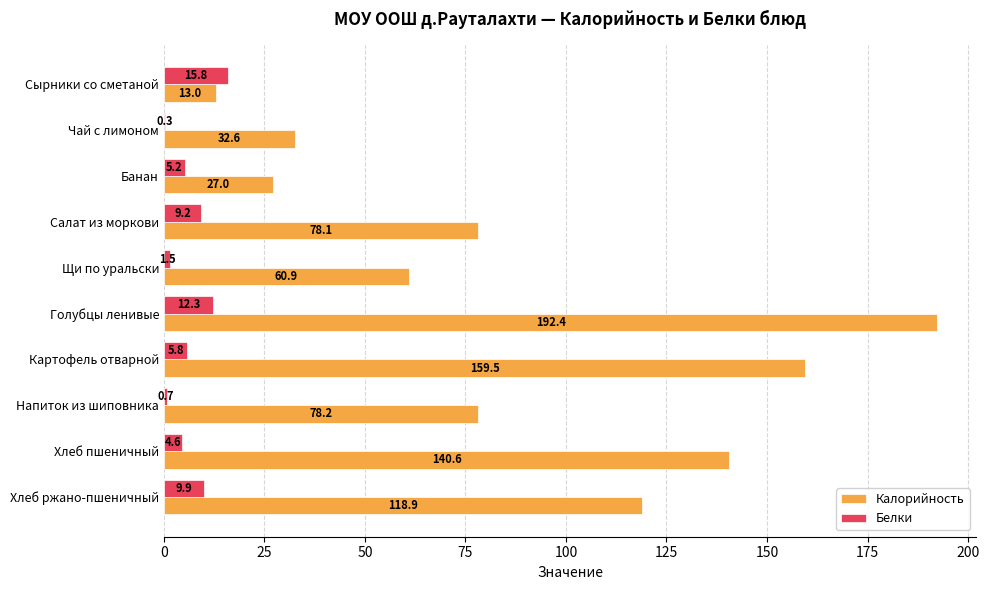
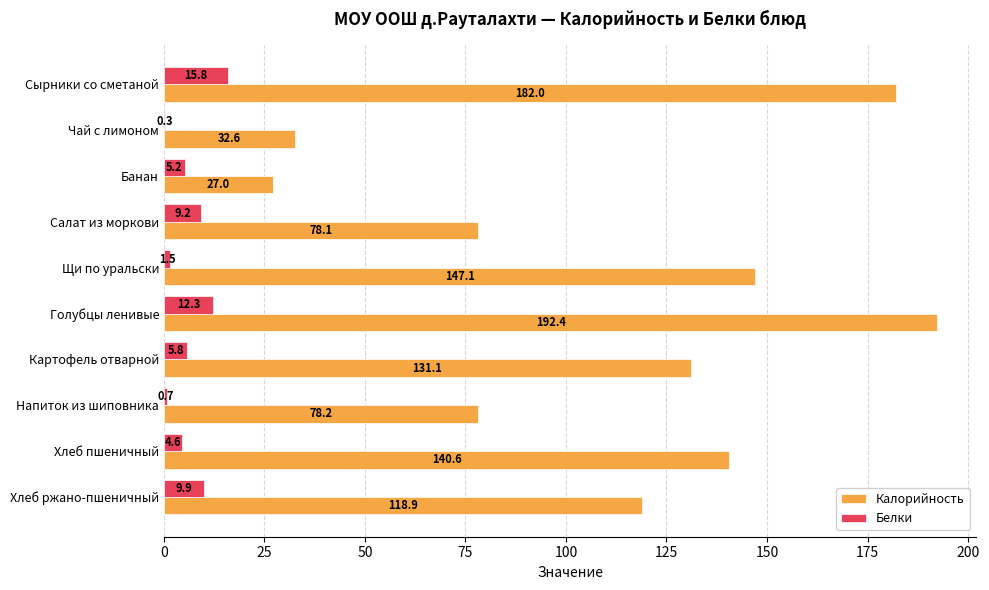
Калорийность, Сырники со сметаной: 13.0 -> 182.0
Калорийность, Щи по уральски: 60.9 -> 147.1
Калорийность, Картофель отварной: 159.5 -> 131.1
